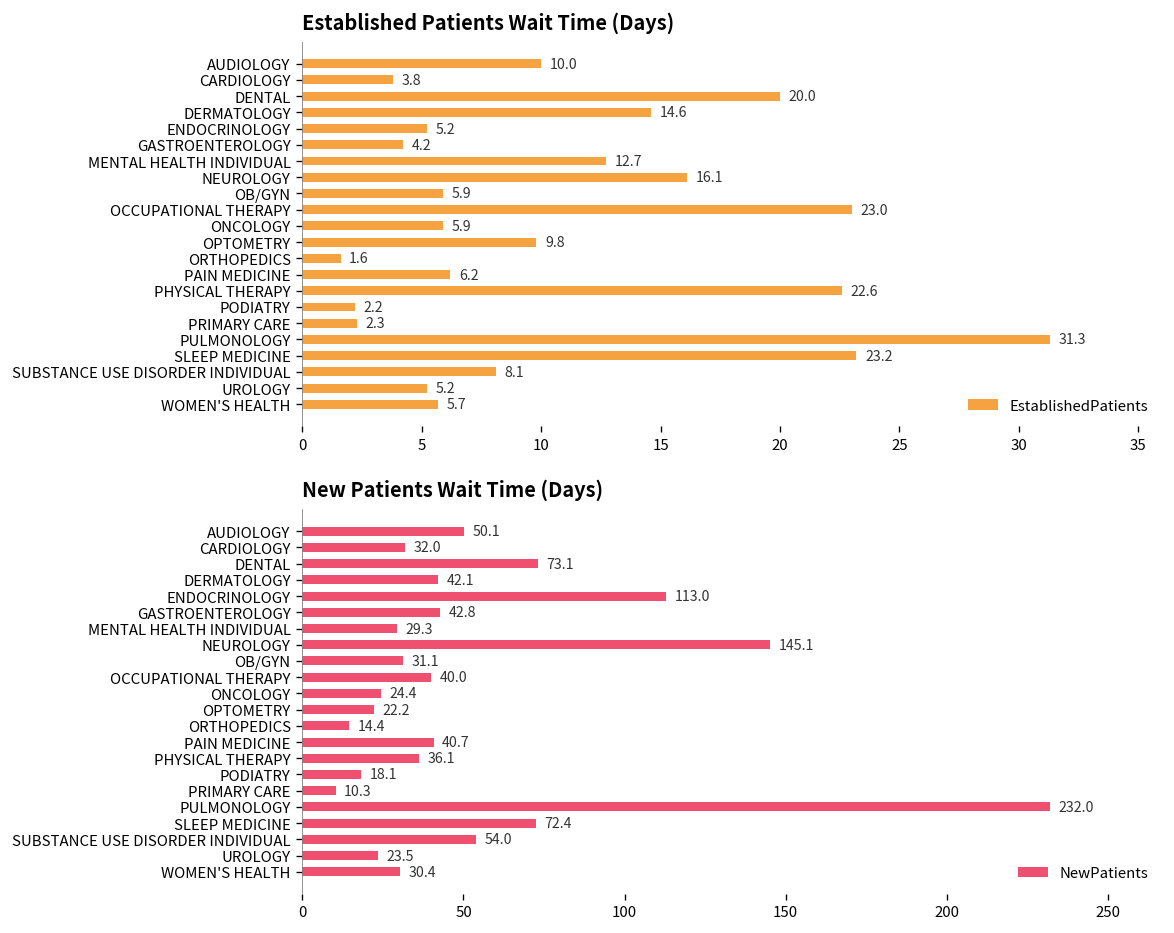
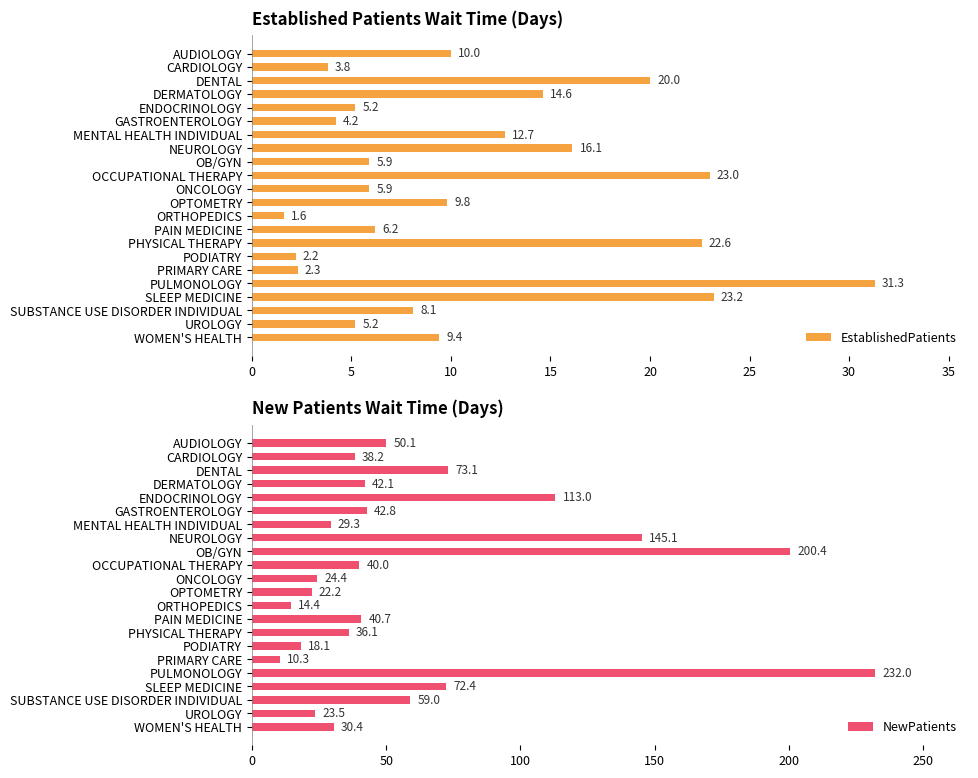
Established Patients Wait Time (Days), WOMEN'S HEALTH: 5.7 -> 9.4
New Patients Wait Time (Days), CARDIOLOGY: 32.0 -> 38.2
New Patients Wait Time (Days), OB/GYN: 31.1 -> 200.4
New Patients Wait Time (Days), SUBSTANCE USE DISORDER INDIVIDUAL: 54.0 -> 59.0
